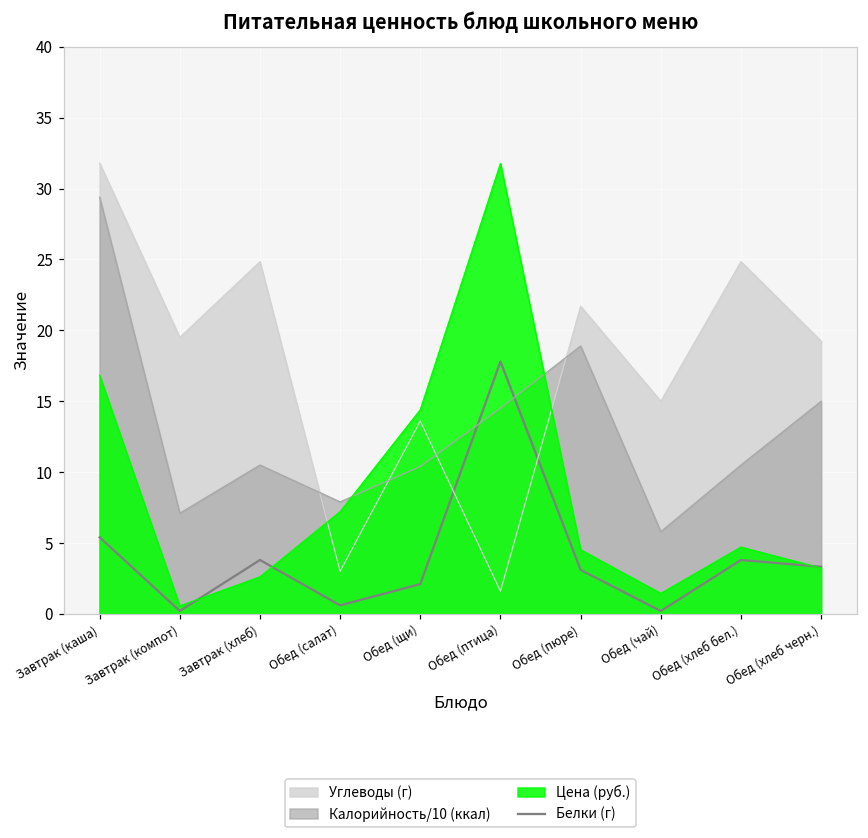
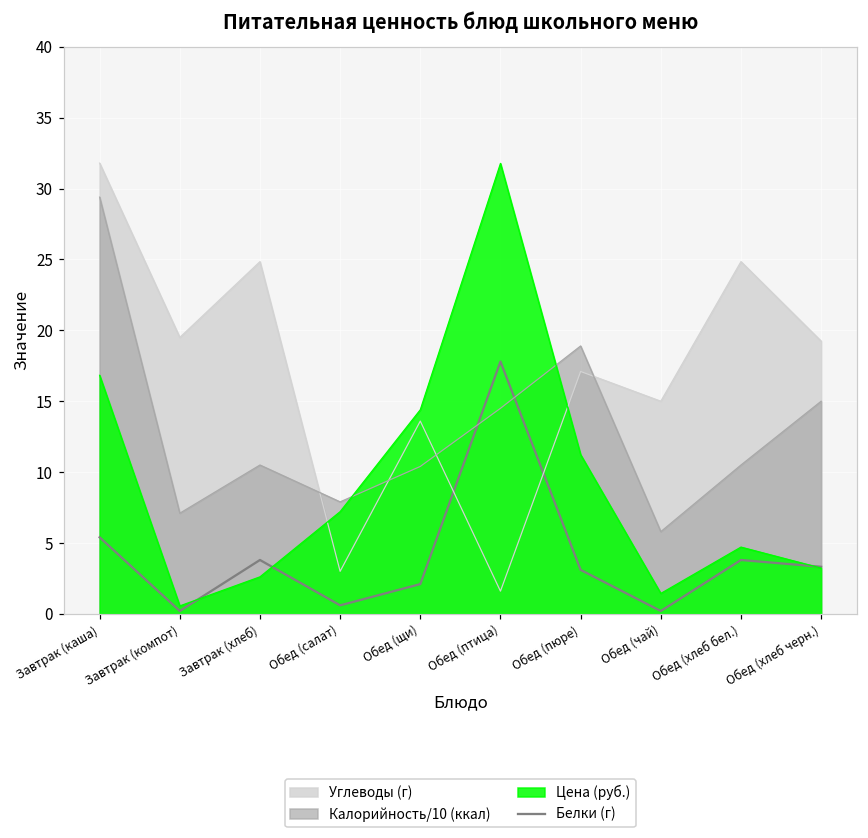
Углеводы (г), Обед (пюре): 21.7 -> 17.1
Цена (руб.), Обед (пюре): 4.5 -> 11.2
